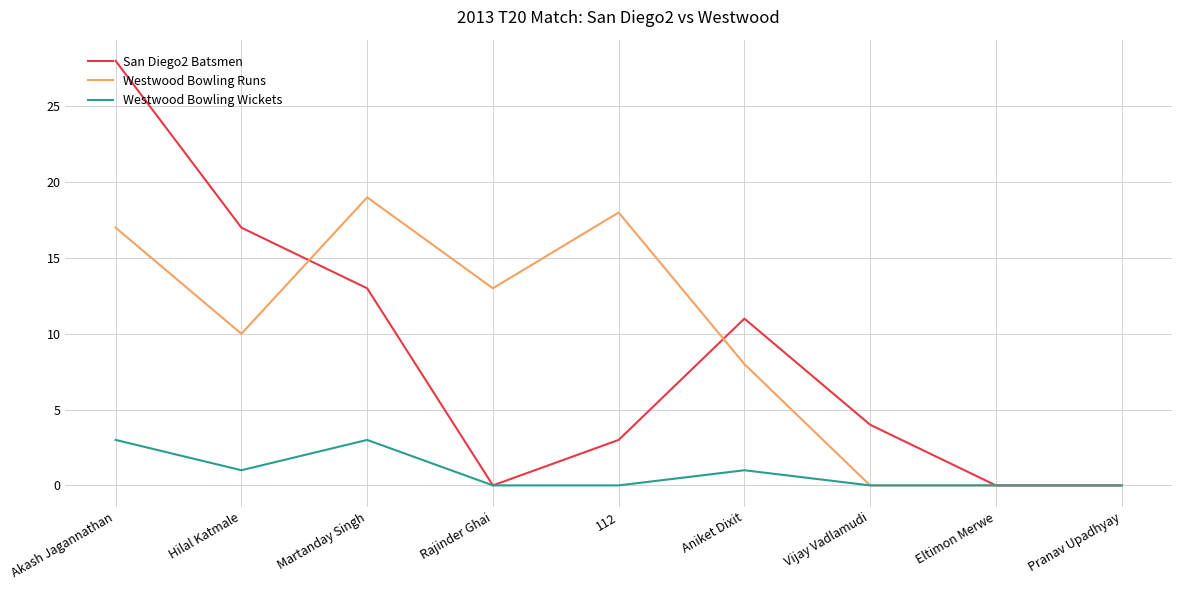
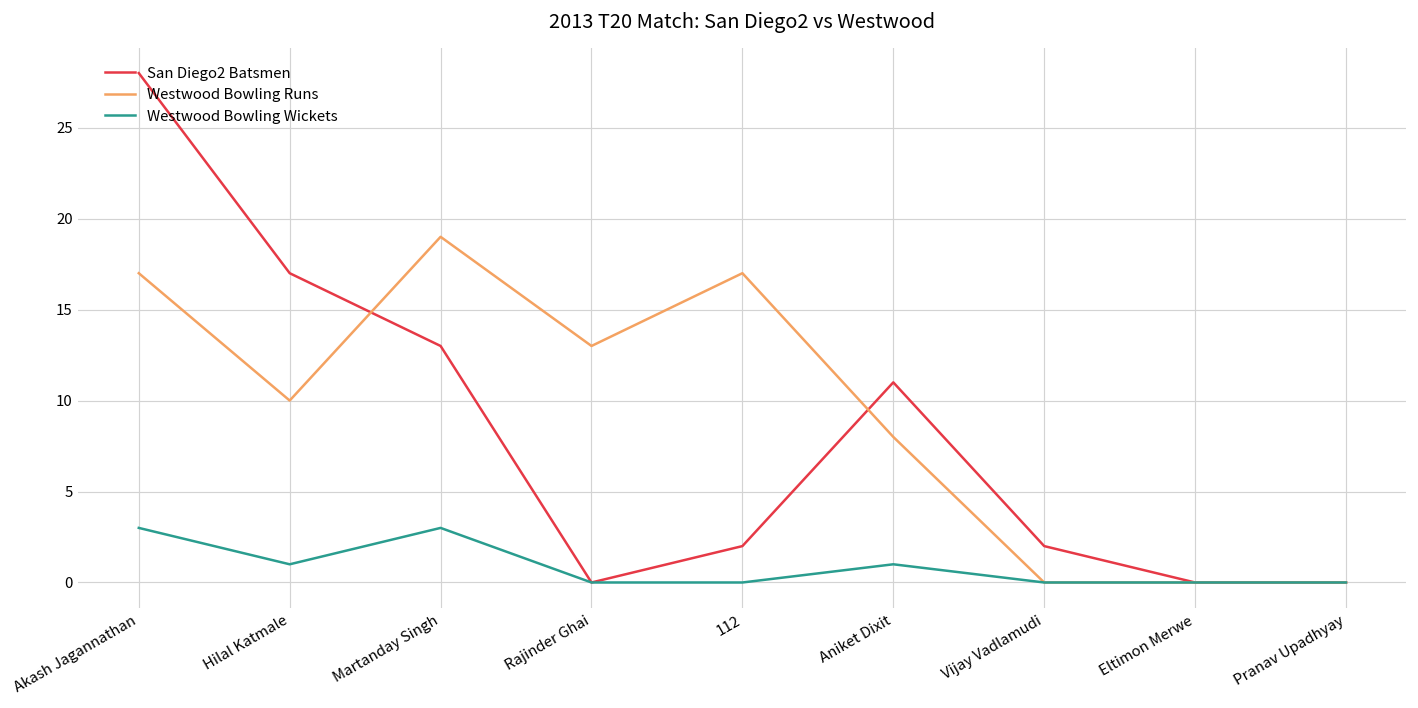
San Diego2 Batsmen, 112: 3 -> 2
Westwood Bowling Runs, 112: 18 -> 17
San Diego2 Batsmen, Vijay Vadlamudi: 4 -> 2
